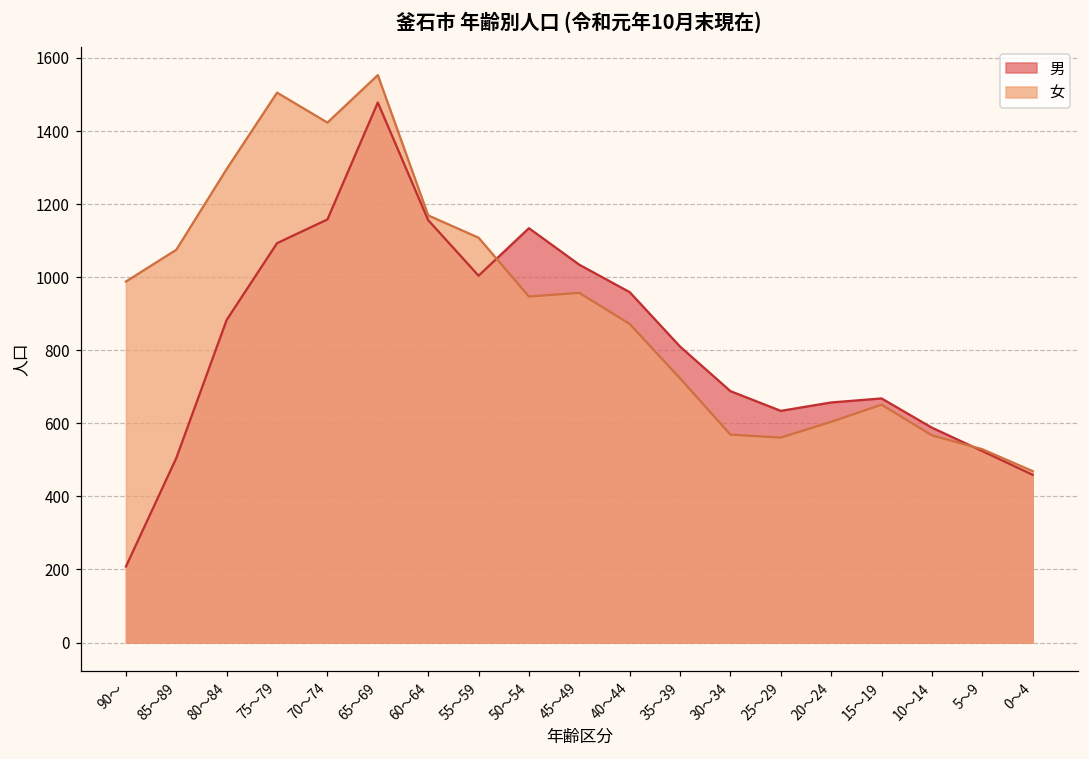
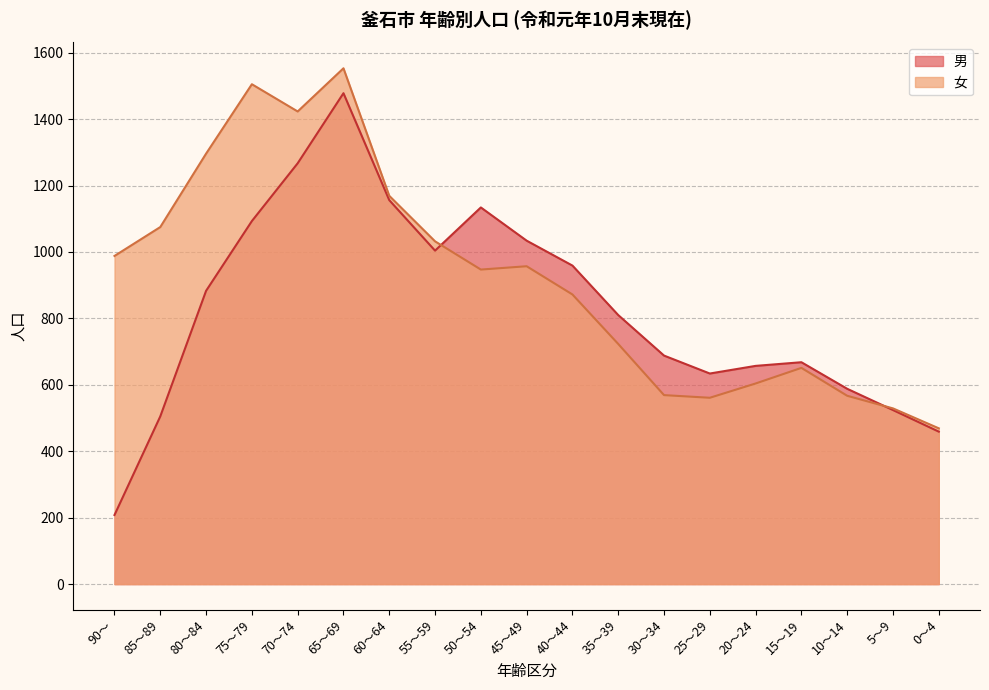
男, 70～74: 1160 -> 1270
女, 55～59: 1110 -> 1030
